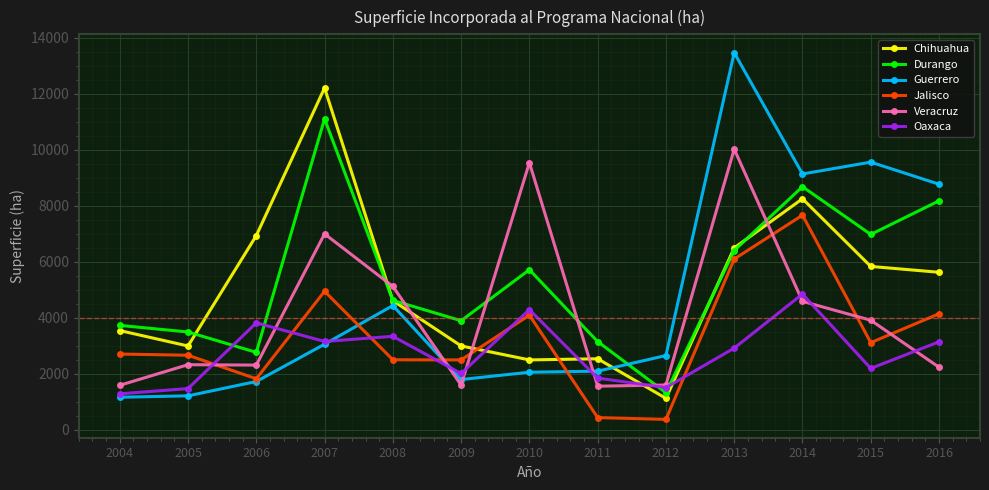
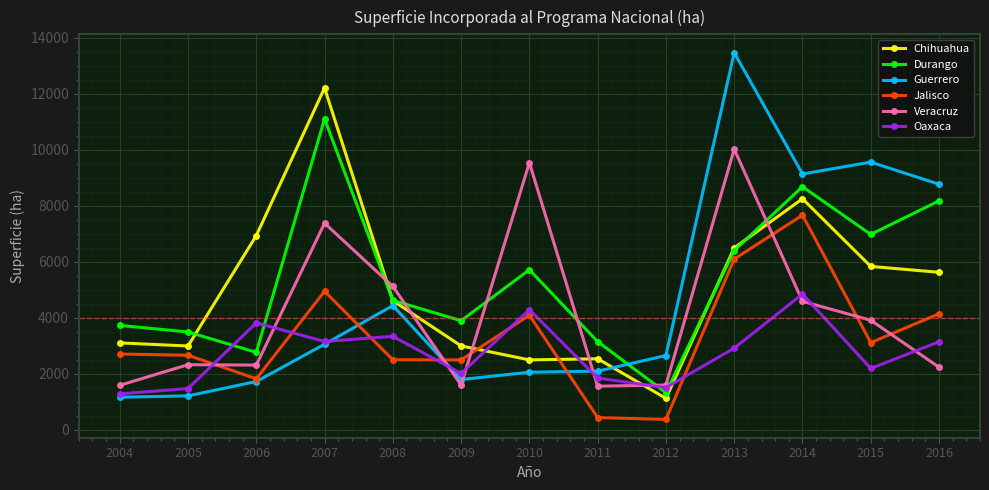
Chihuahua, 2004: 3500 -> 3100
Veracruz, 2007: 7000 -> 7400
